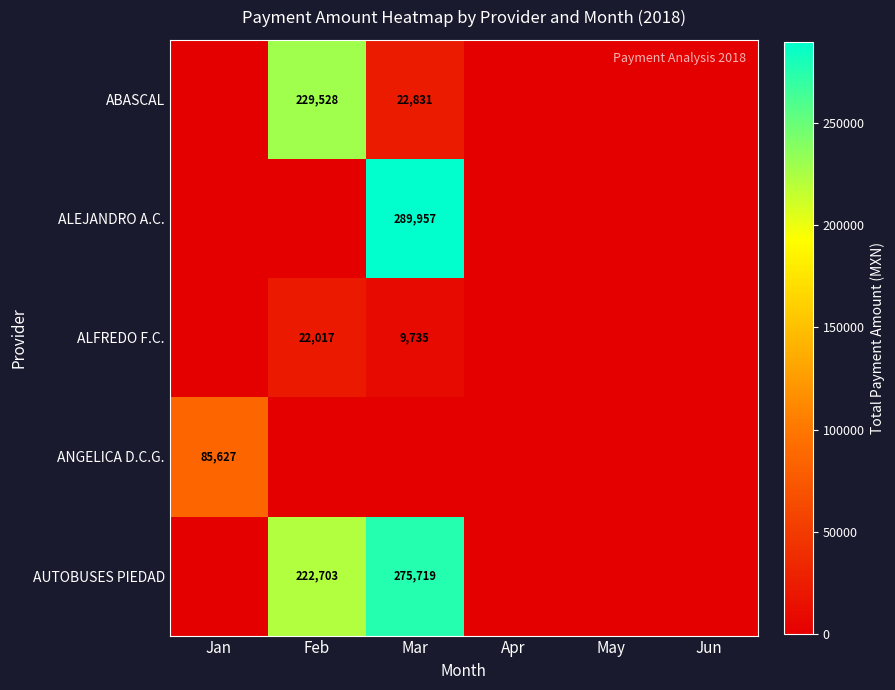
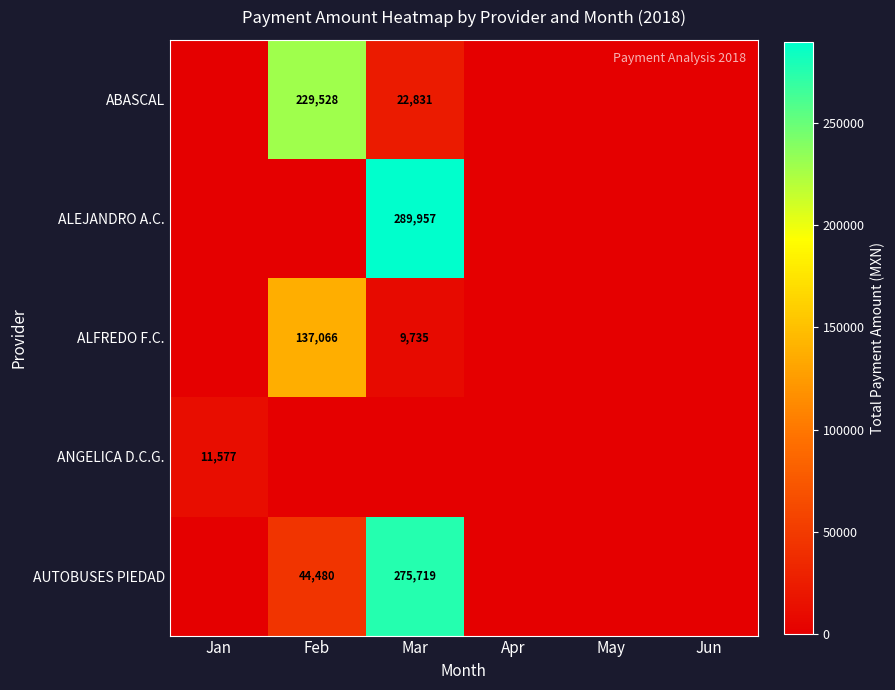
ALFREDO F.C., Feb: 22,017 -> 137,066
ANGELICA D.C.G., Jan: 85,627 -> 11,577
AUTOBUSES PIEDAD, Feb: 222,703 -> 44,480
